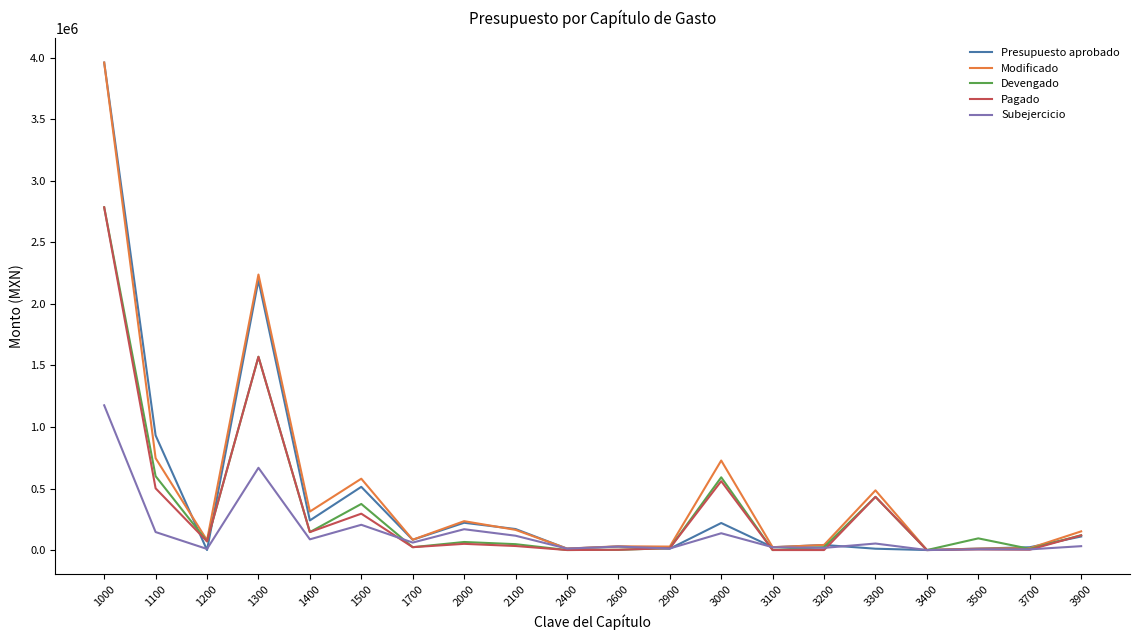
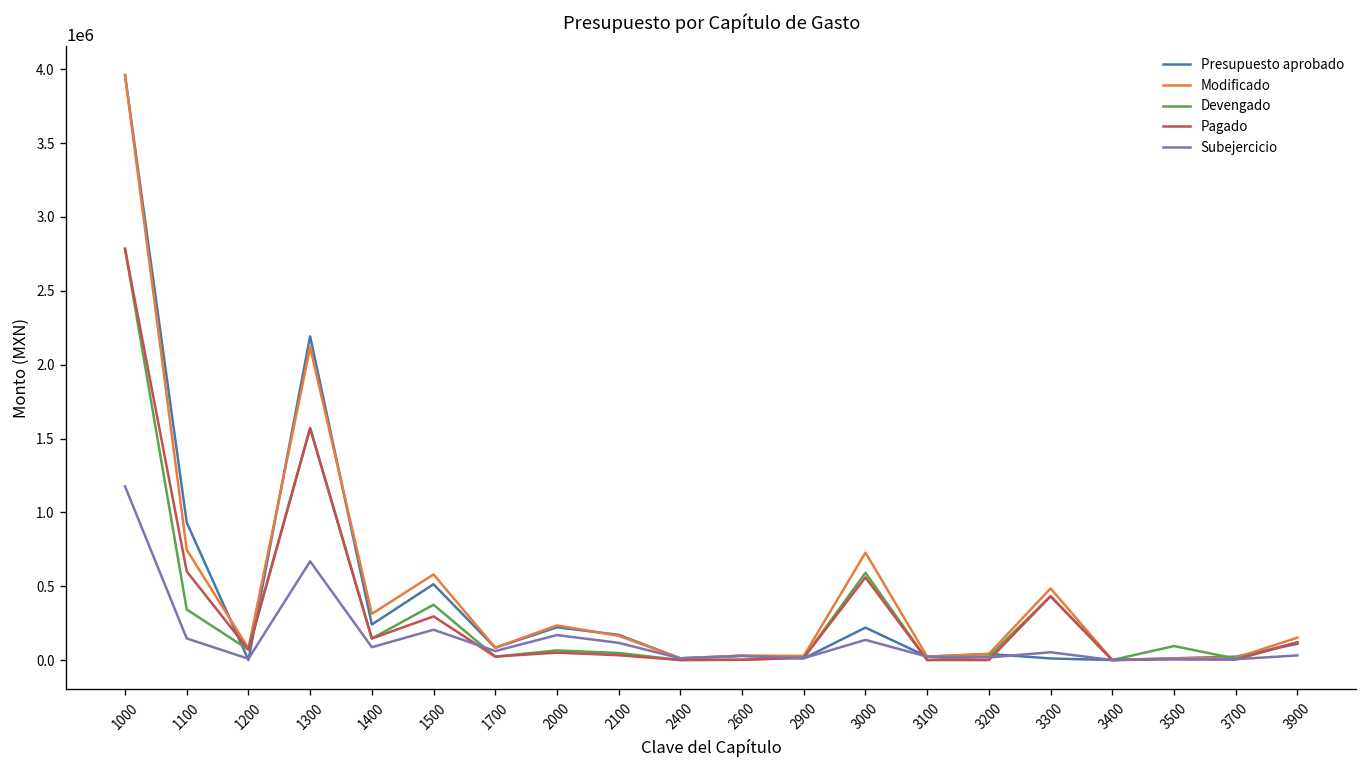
Devengado, 1100: 600000 -> 340000
Pagado, 1100: 500000 -> 600000
Modificado, 1300: 2240000 -> 2120000
